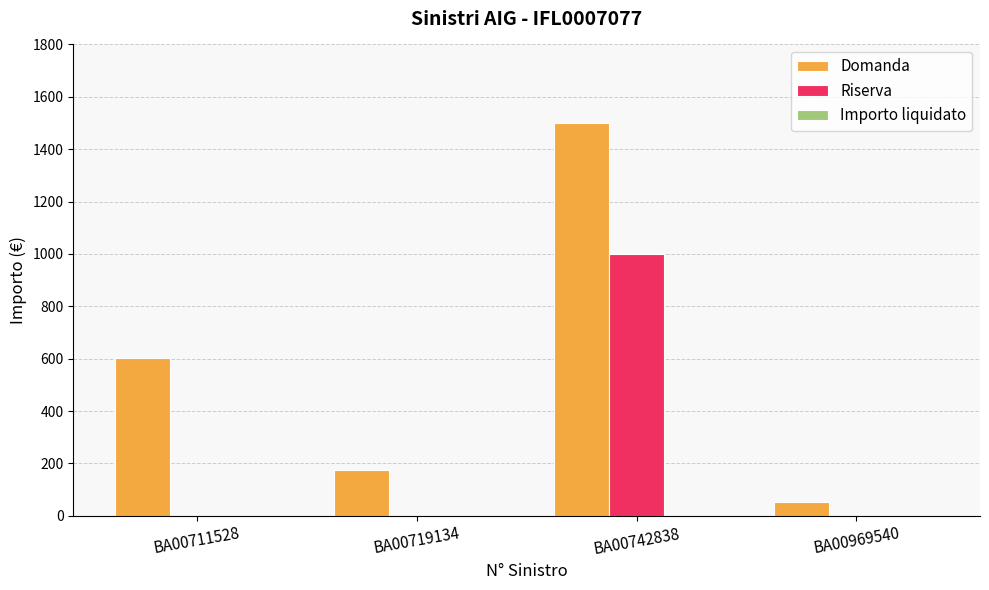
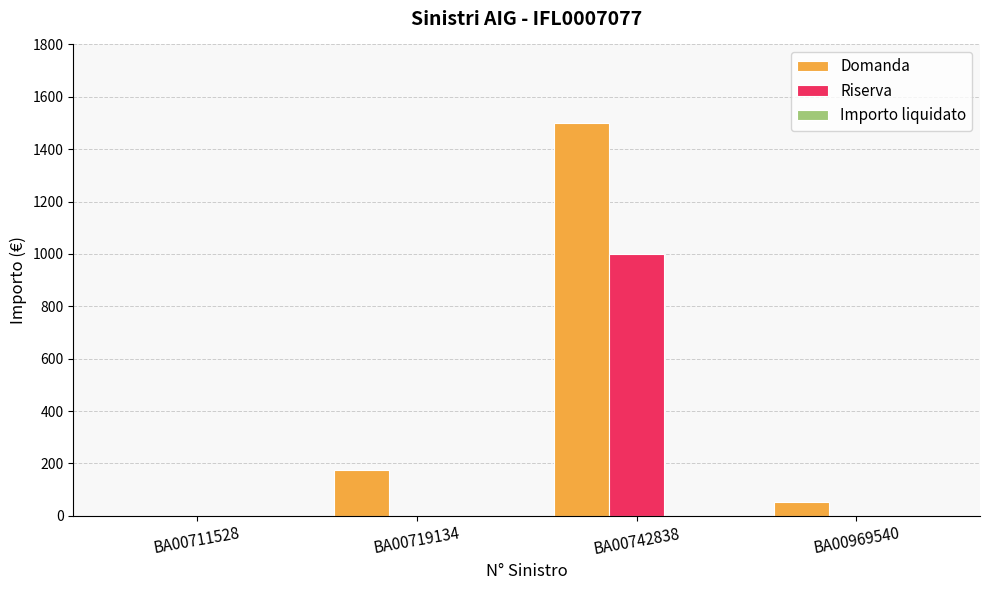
Domanda, BA00711528: 600 -> 0
